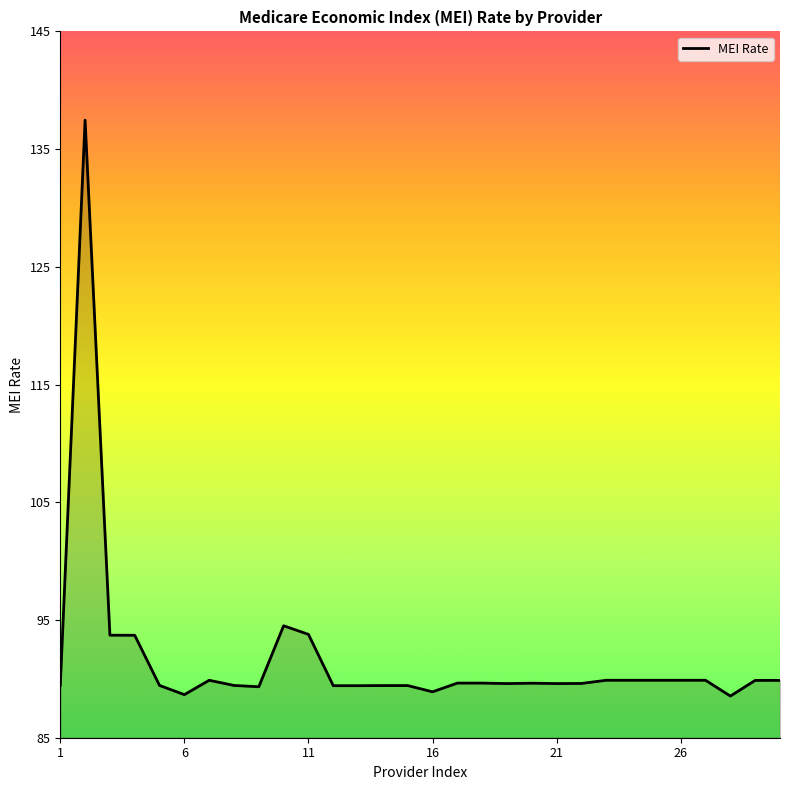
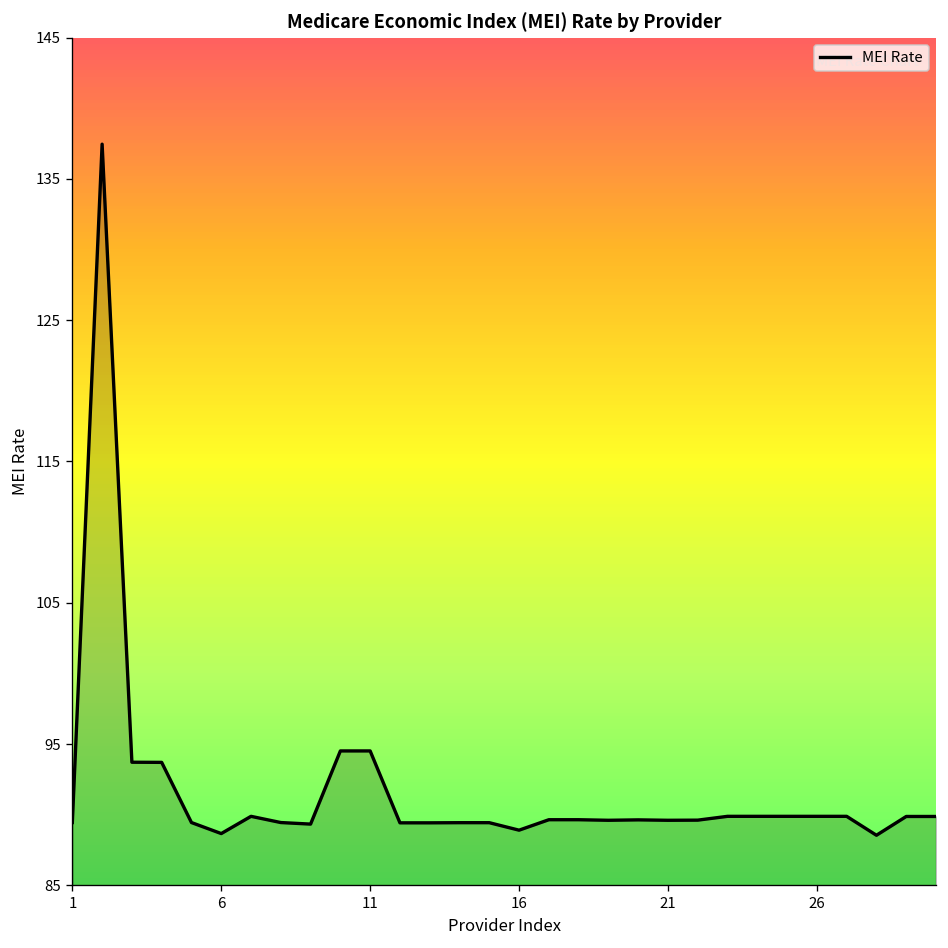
11: 93.8 -> 94.5
